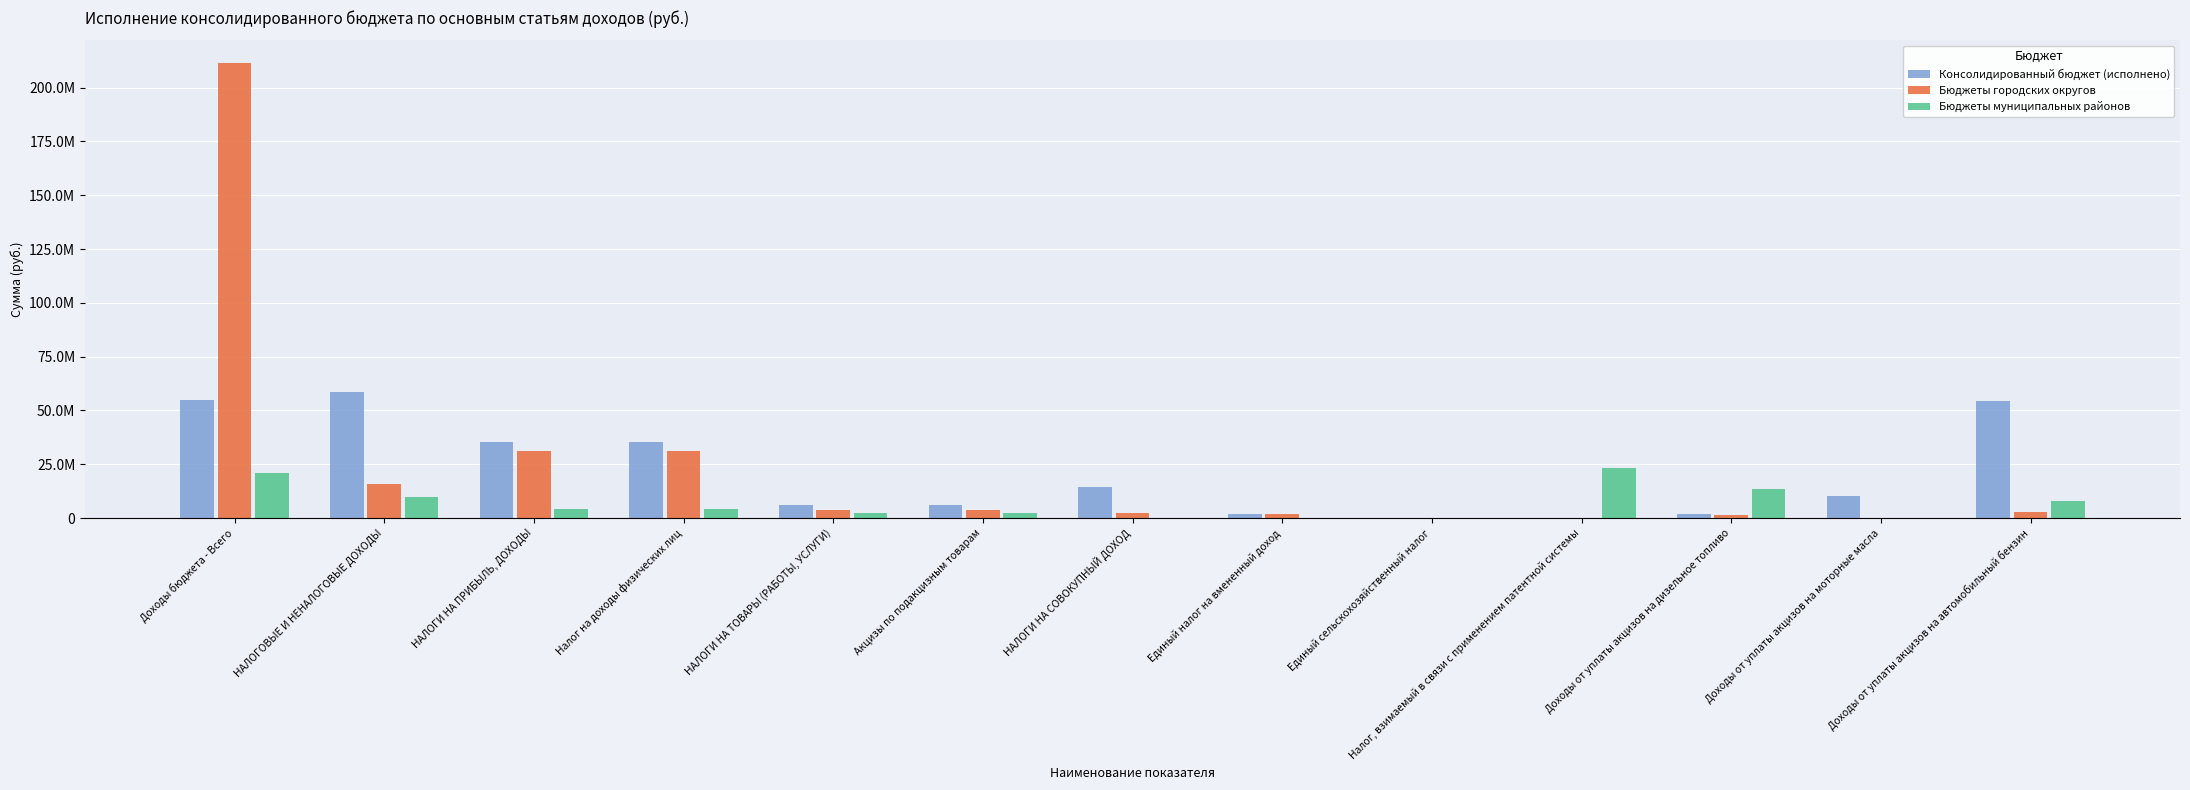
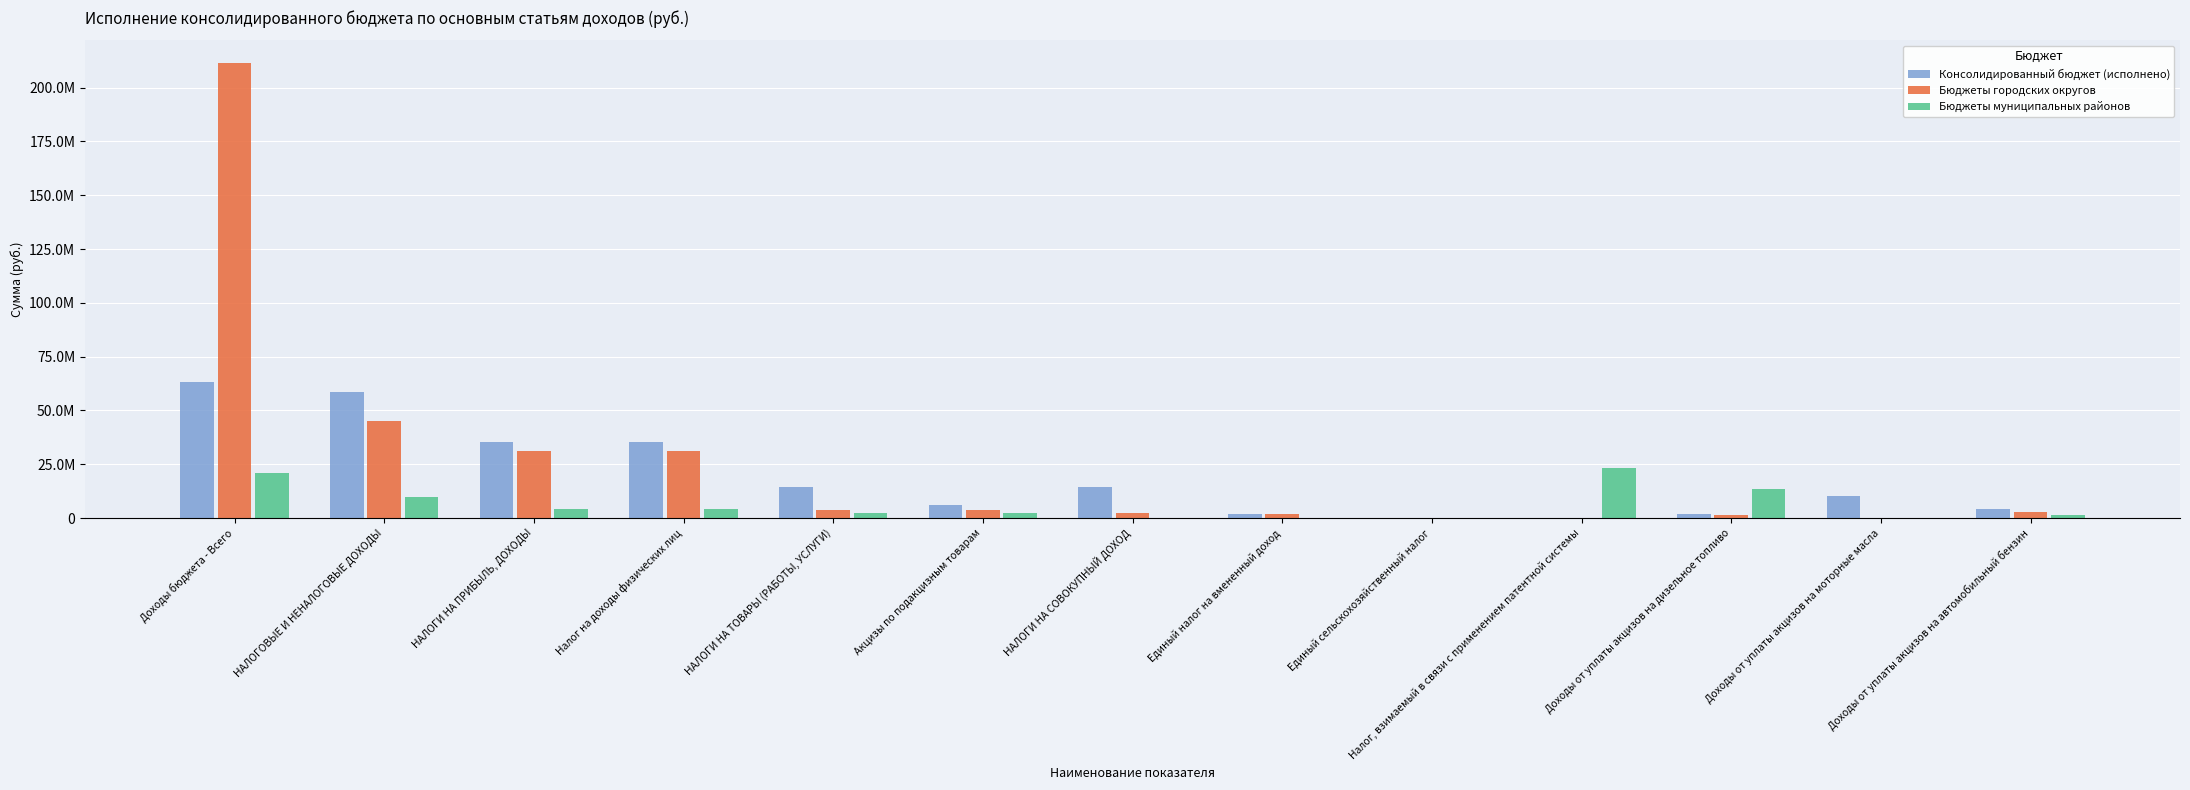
Консолидированный бюджет (исполнено), Доходы бюджета - Всего: 55000000 -> 63000000
Бюджеты городских округов, НАЛОГОВЫЕ И НЕНАЛОГОВЫЕ ДОХОДЫ: 16000000 -> 45000000
Консолидированный бюджет (исполнено), НАЛОГИ НА ТОВАРЫ (РАБОТЫ, УСЛУГИ): 6000000 -> 14000000
Консолидированный бюджет (исполнено), Доходы от уплаты акцизов на автомобильный бензин: 54000000 -> 4000000
Бюджеты муниципальных районов, Доходы от уплаты акцизов на автомобильный бензин: 8000000 -> 1000000
